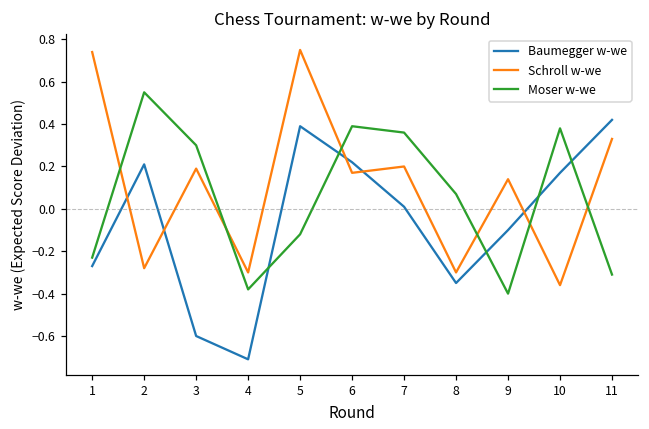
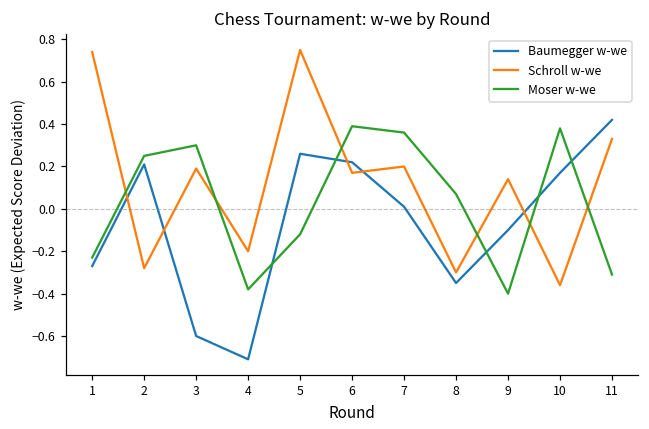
Moser w-we, 2: 0.55 -> 0.25
Schroll w-we, 4: -0.3 -> -0.2
Baumegger w-we, 5: 0.39 -> 0.26
